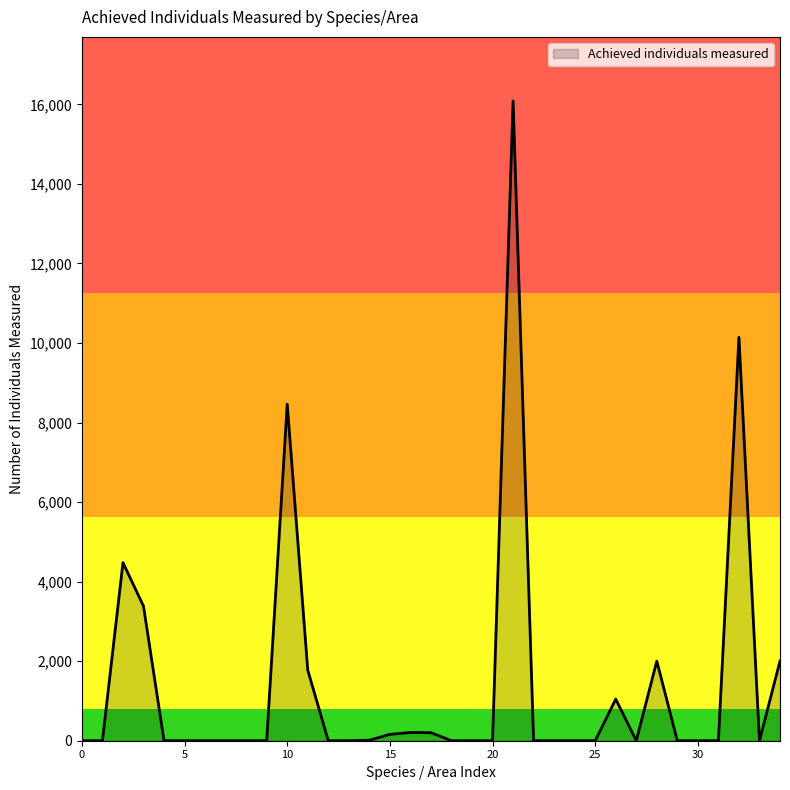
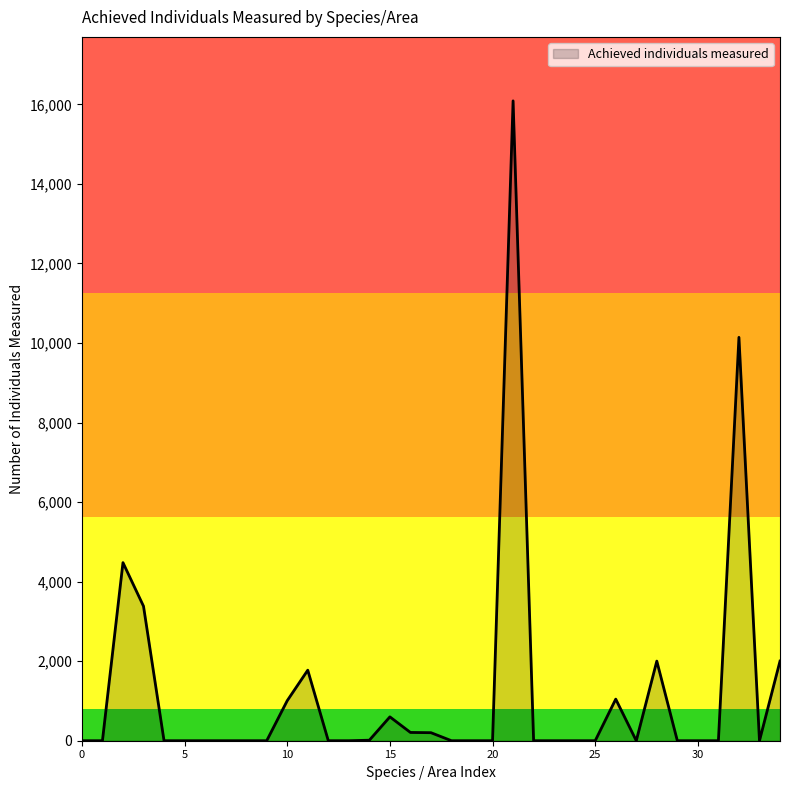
10: 8,500 -> 1,000
15: 200 -> 600
